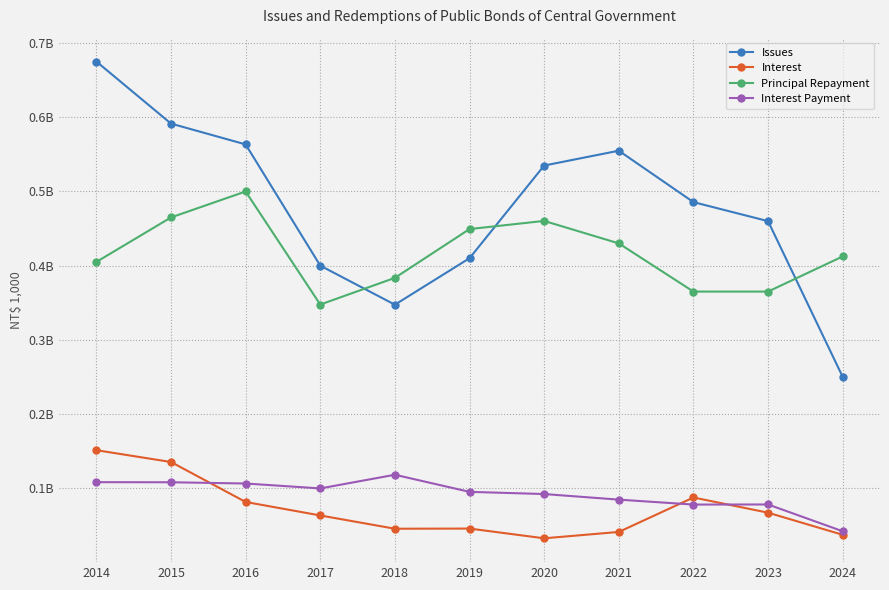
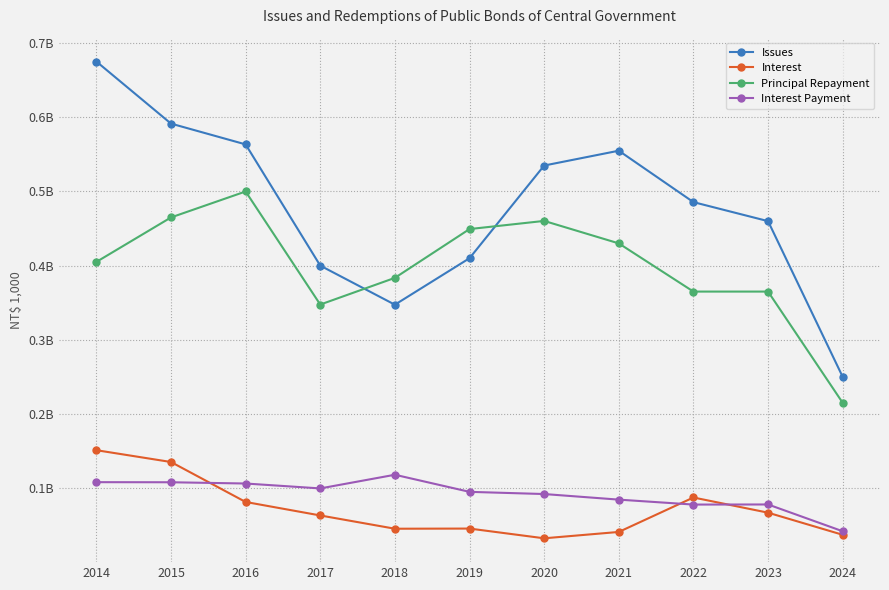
Principal Repayment, 2024: 410000000 -> 220000000
